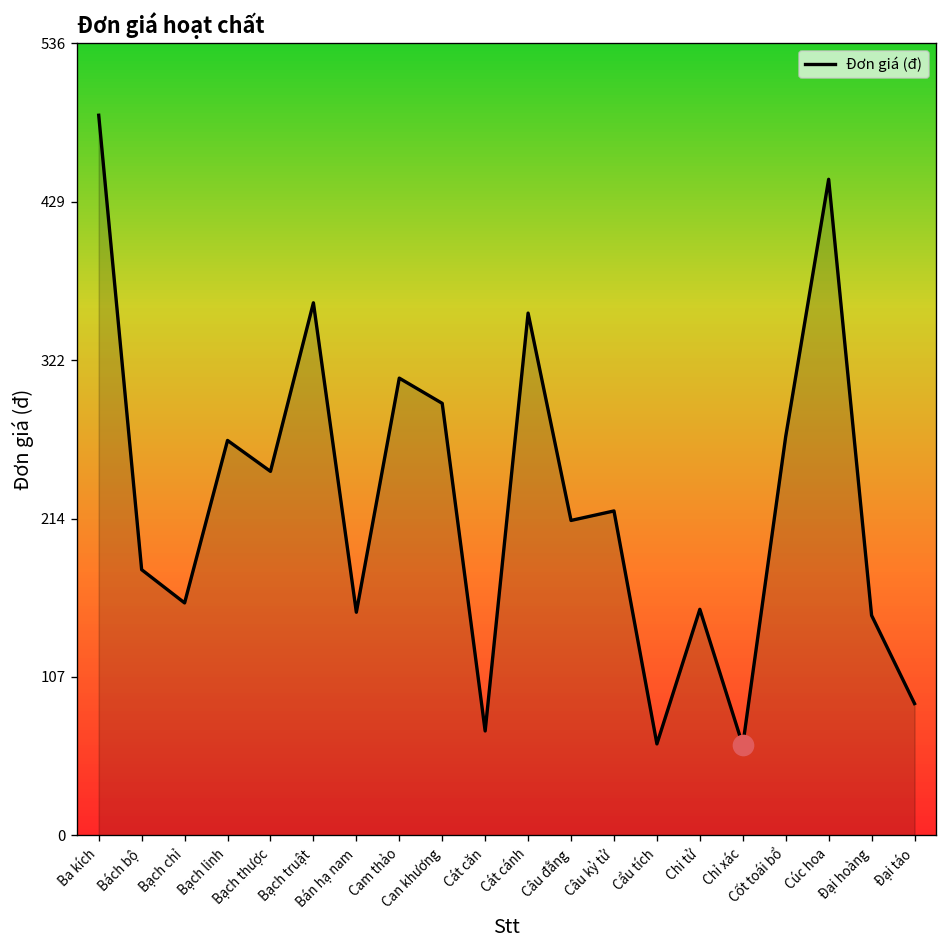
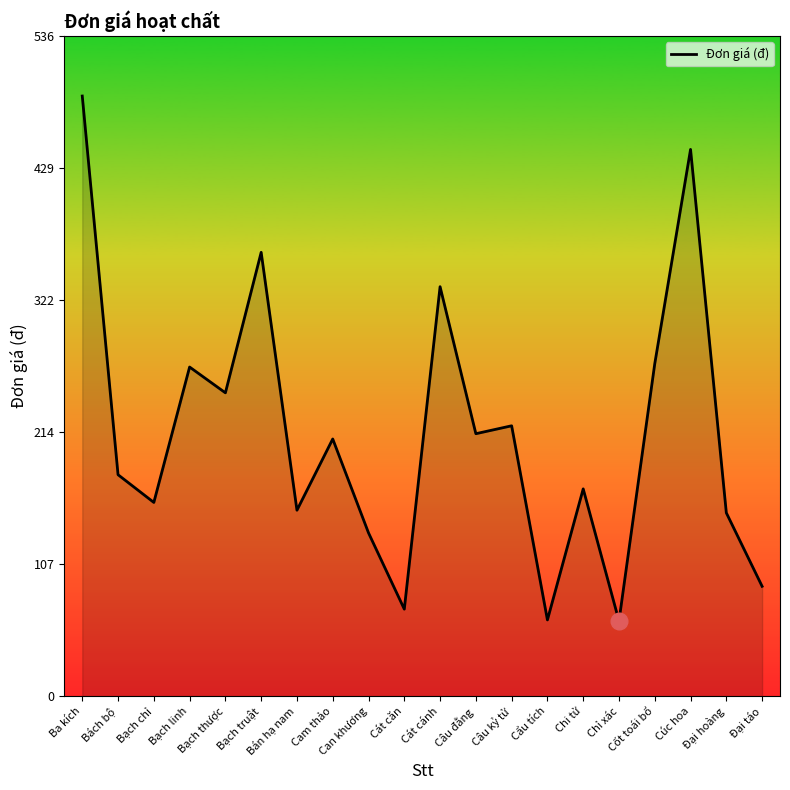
Đơn giá (đ), Cam thảo: 310 -> 209
Đơn giá (đ), Can khương: 292 -> 133
Đơn giá (đ), Cát cánh: 354 -> 333
Đơn giá (đ), Chi tử: 153 -> 168
